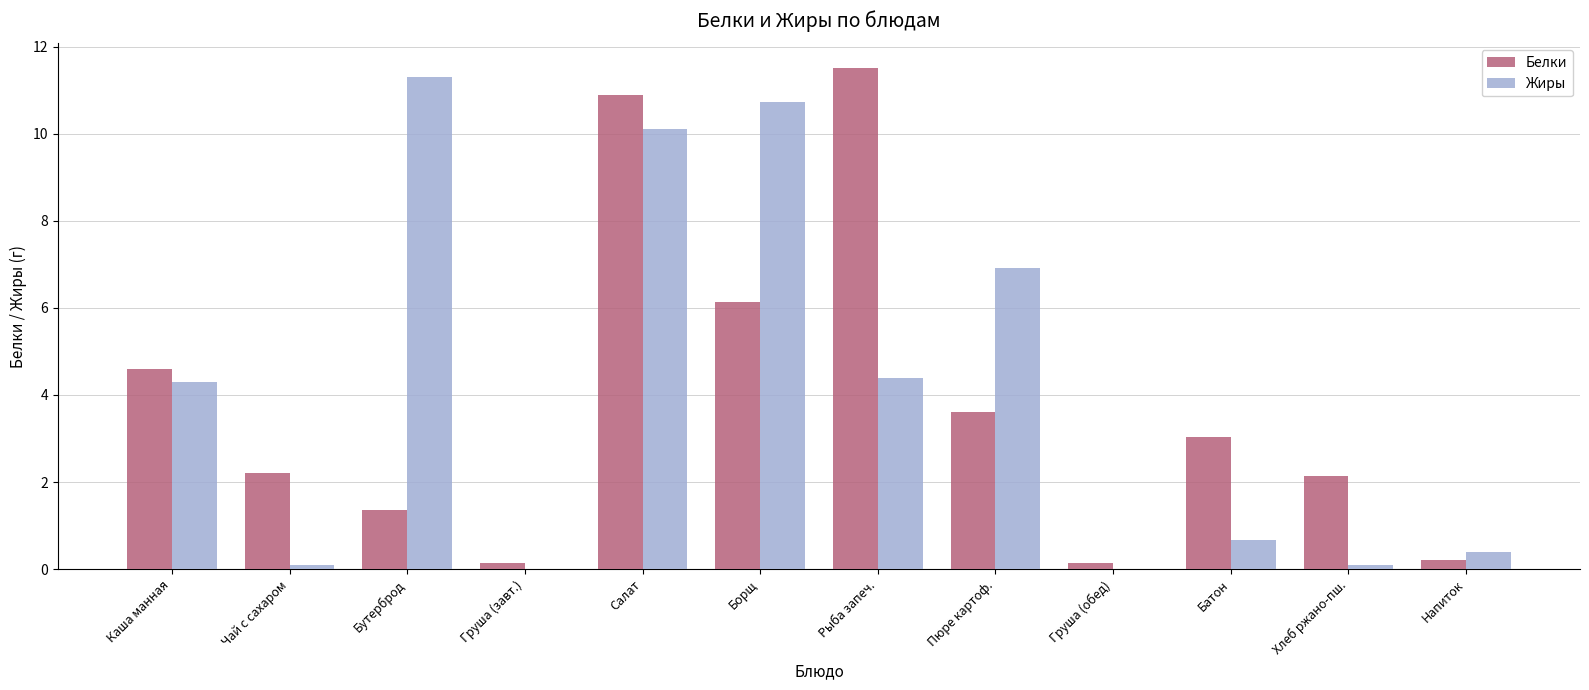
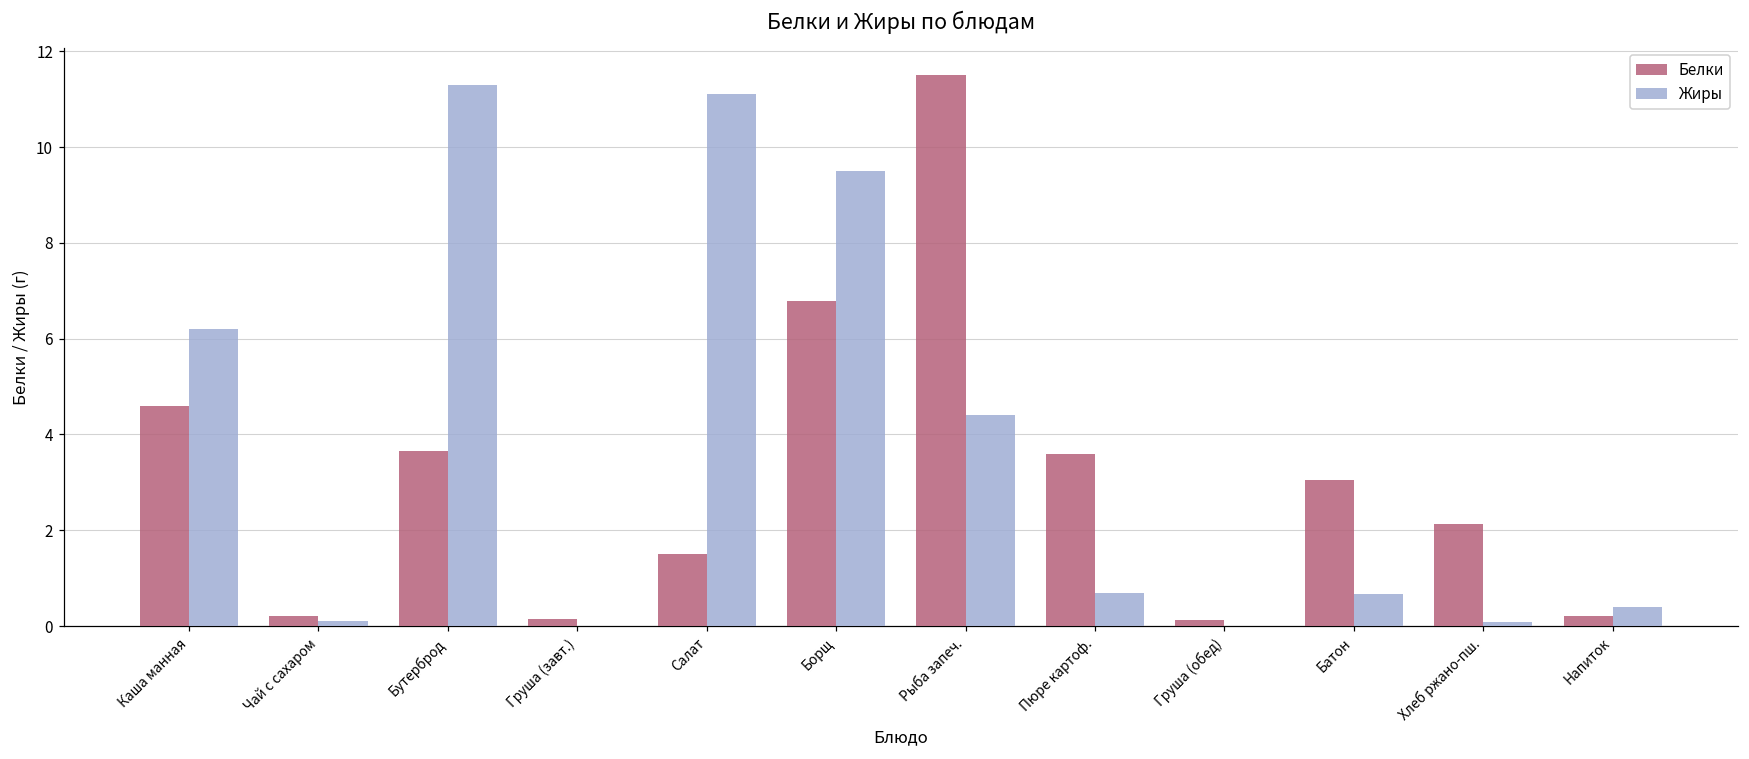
Жиры, Каша манная: 4.3 -> 6.2
Белки, Чай с сахаром: 2.2 -> 0.2
Белки, Бутерброд: 1.4 -> 3.7
Белки, Салат: 10.9 -> 1.5
Жиры, Салат: 10.1 -> 11.1
Белки, Борщ: 6.1 -> 6.8
Жиры, Борщ: 10.7 -> 9.5
Жиры, Пюре картоф.: 6.9 -> 0.7
